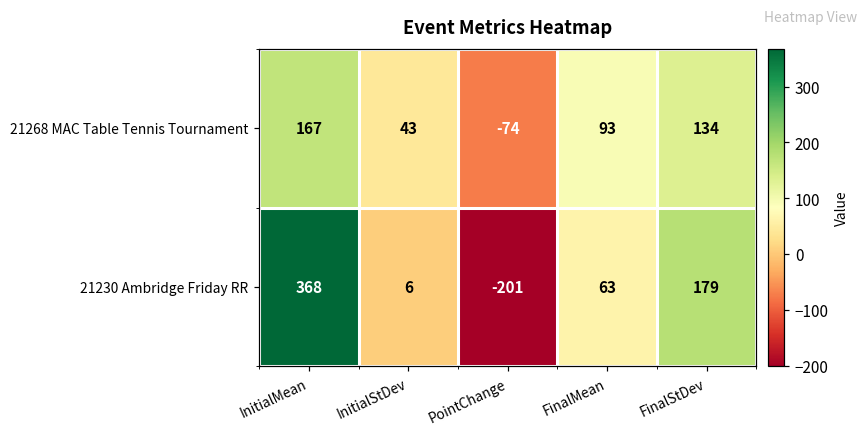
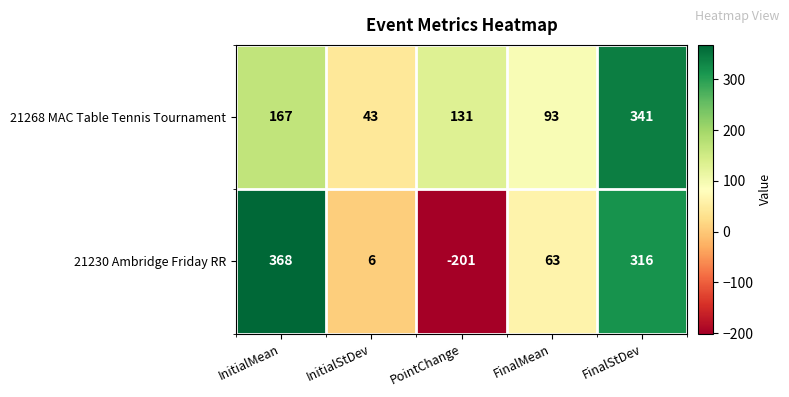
21268 MAC Table Tennis Tournament, PointChange: -74 -> 131
21268 MAC Table Tennis Tournament, FinalStDev: 134 -> 341
21230 Ambridge Friday RR, FinalStDev: 179 -> 316
